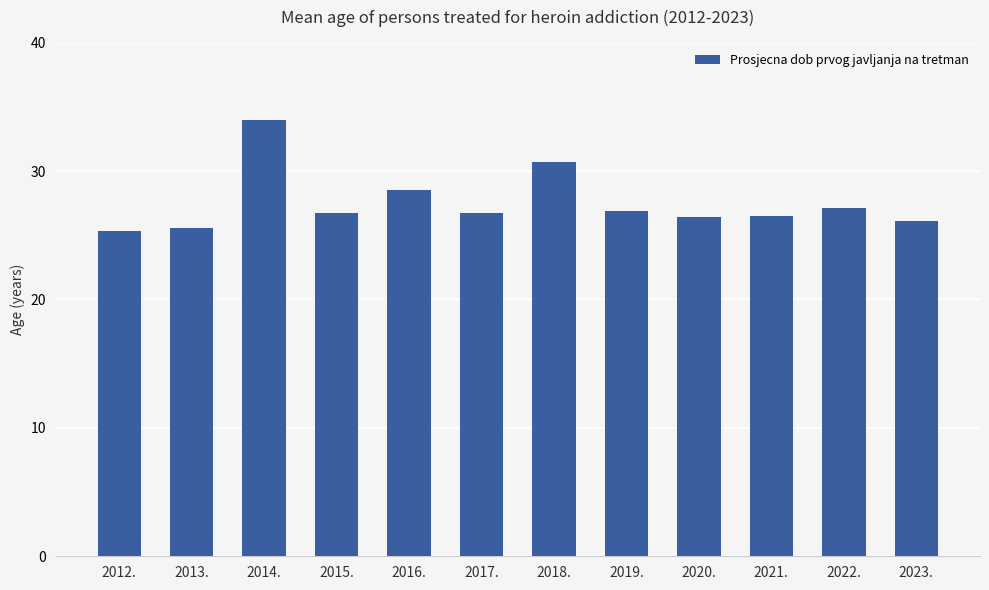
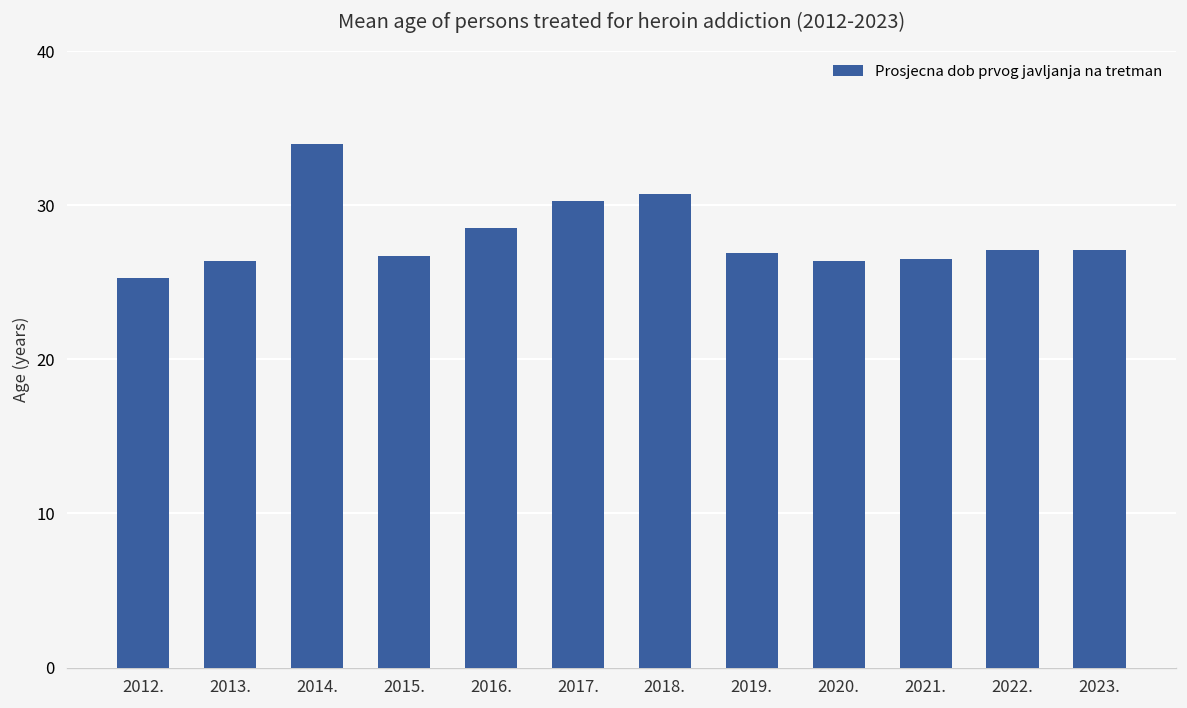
2013.: 25.6 -> 26.4
2017.: 26.7 -> 30.3
2023.: 26.1 -> 27.1
